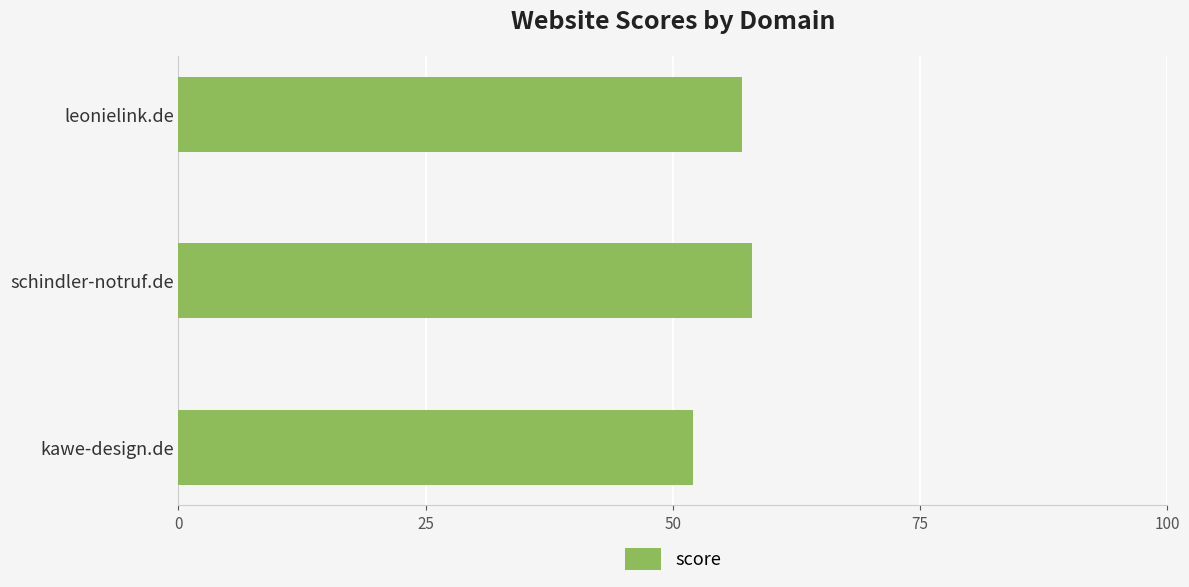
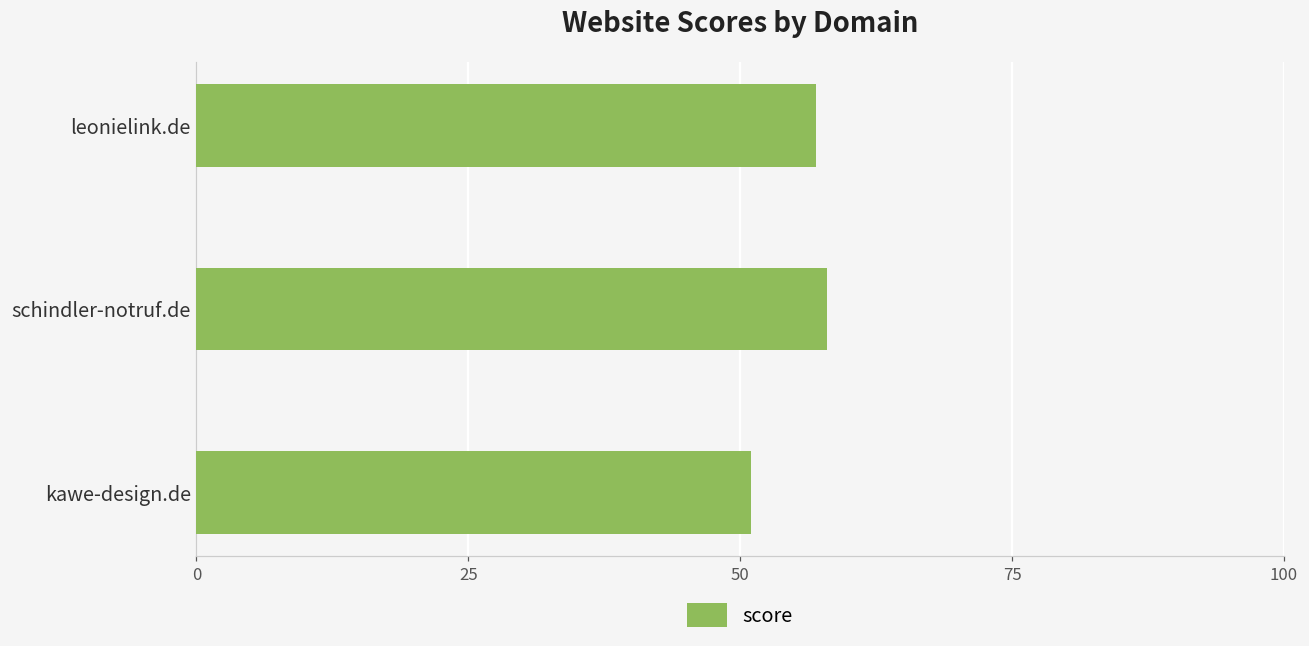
kawe-design.de: 52 -> 51
